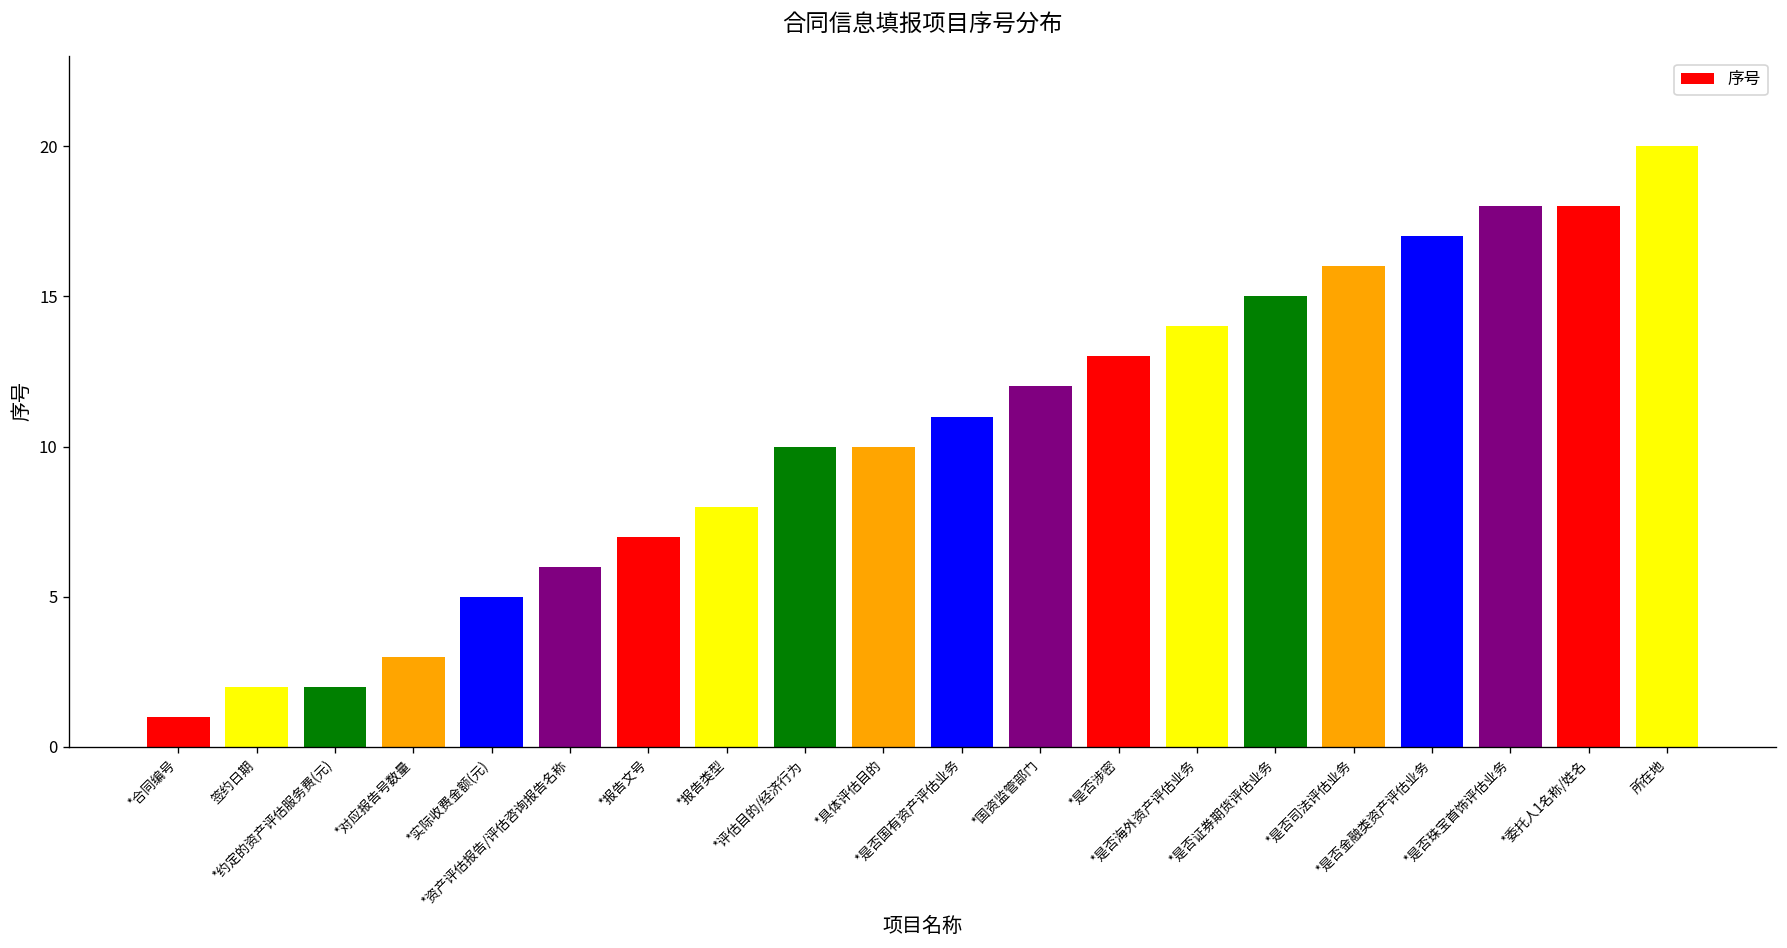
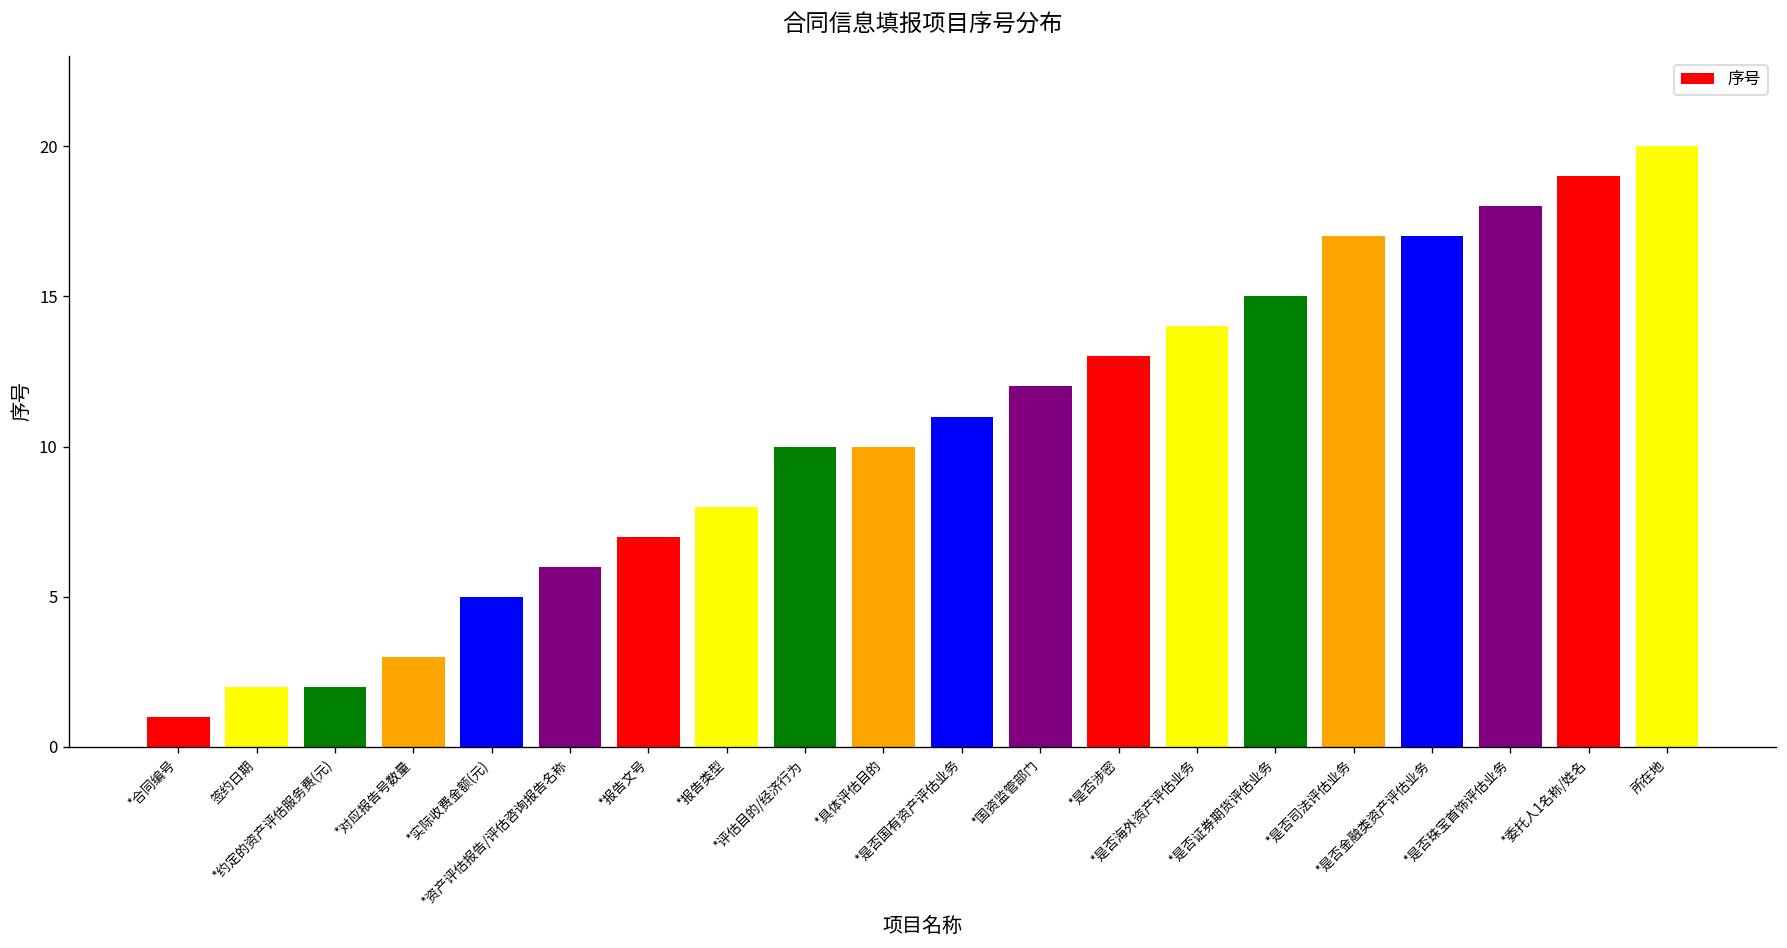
*是否司法评估业务: 16 -> 17
*委托人1名称/姓名: 18 -> 19
